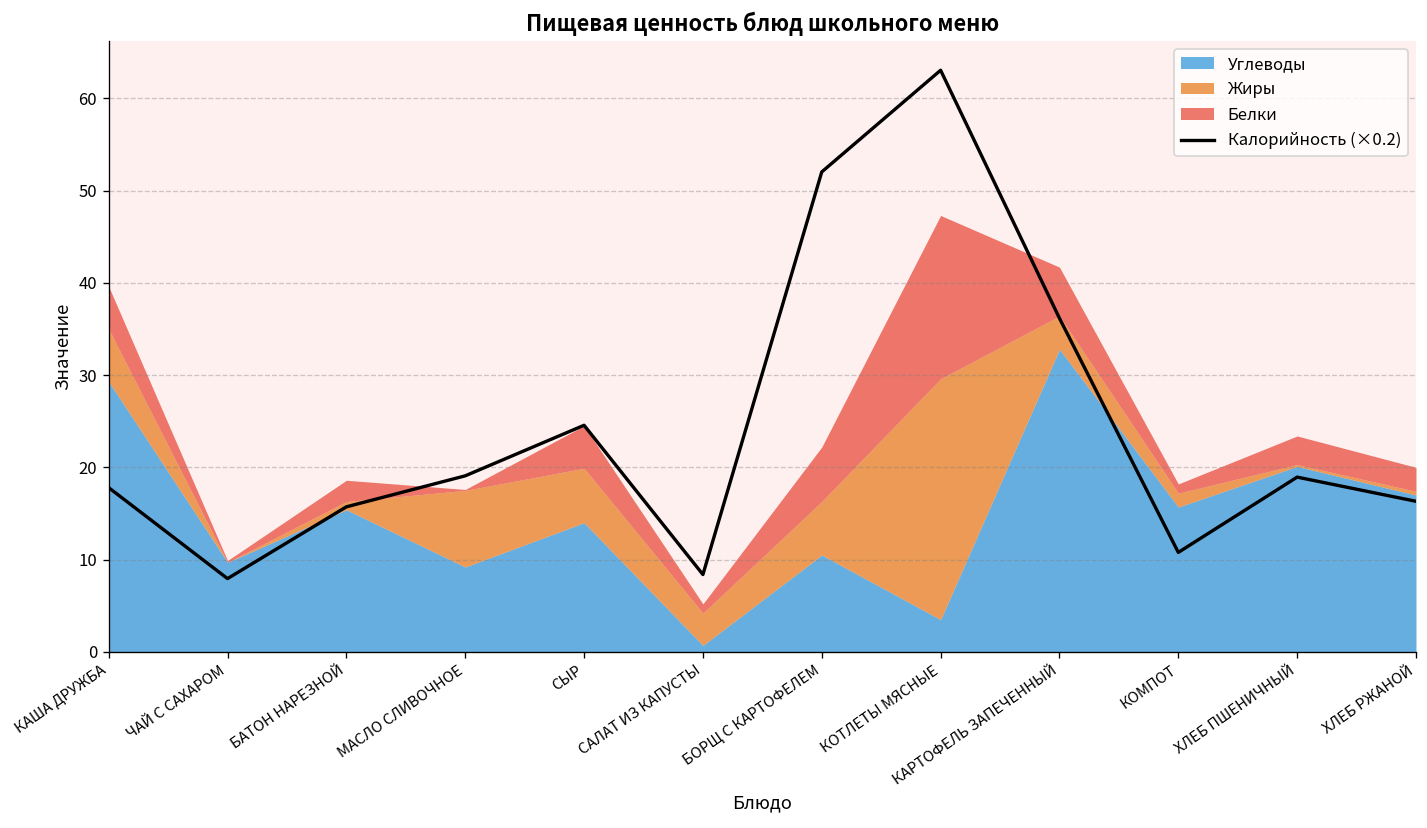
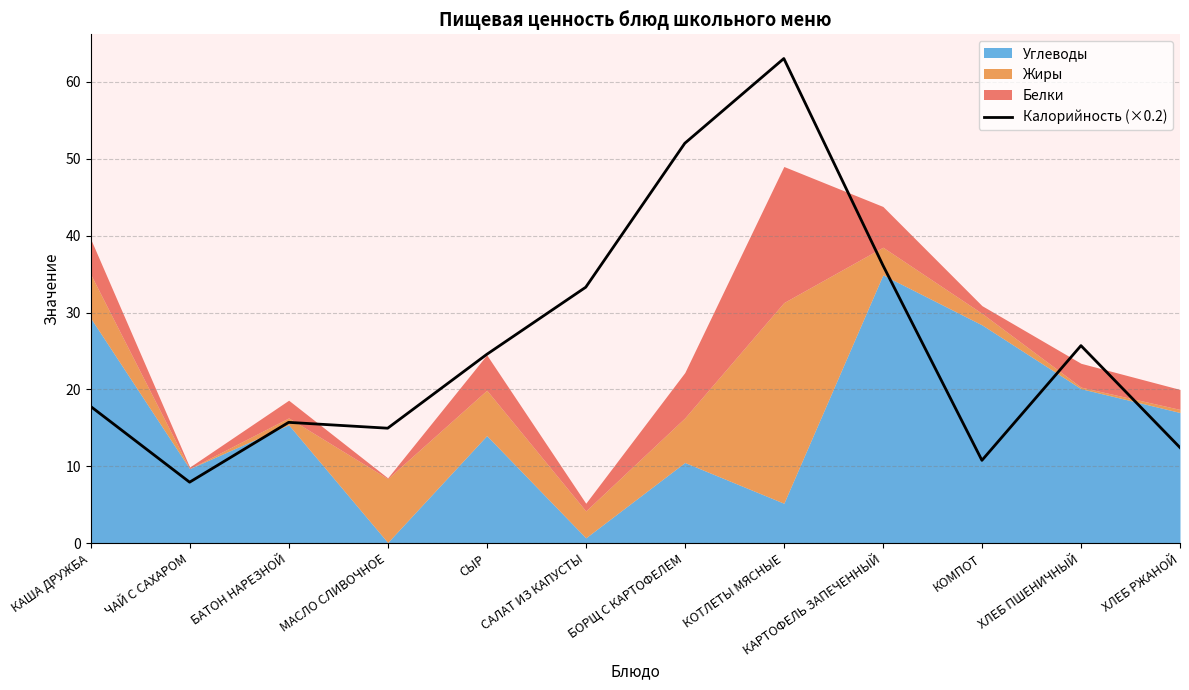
Калорийность (×0.2), МАСЛО СЛИВОЧНОЕ: 19 -> 15
Углеводы, МАСЛО СЛИВОЧНОЕ: 9 -> 0
Калорийность (×0.2), САЛАТ ИЗ КАПУСТЫ: 8 -> 33
Углеводы, КОТЛЕТЫ МЯСНЫЕ: 4 -> 5
Углеводы, КАРТОФЕЛЬ ЗАПЕЧЕННЫЙ: 33 -> 35
Углеводы, КОМПОТ: 16 -> 28
Калорийность (×0.2), ХЛЕБ ПШЕНИЧНЫЙ: 19 -> 26
Калорийность (×0.2), ХЛЕБ РЖАНОЙ: 16 -> 12
